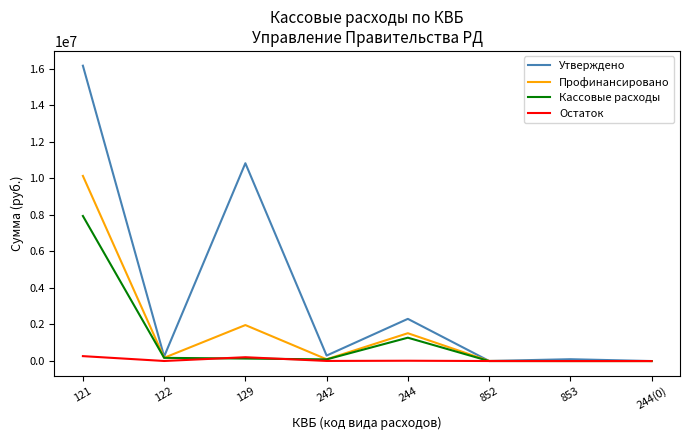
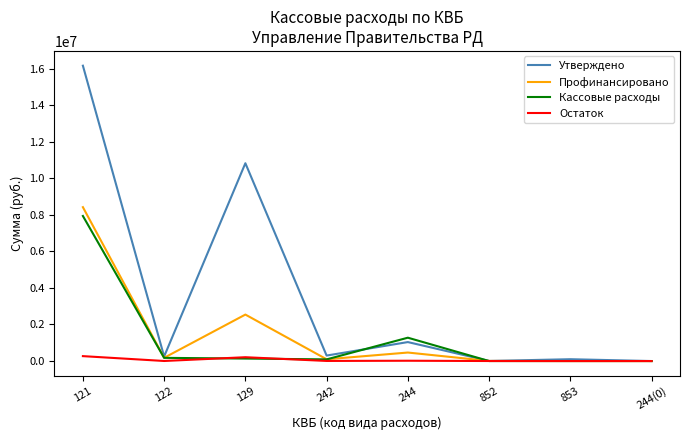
Профинансировано, 121: 10100000 -> 8400000
Профинансировано, 129: 2000000 -> 2500000
Утверждено, 244: 2300000 -> 1000000
Профинансировано, 244: 1500000 -> 500000
